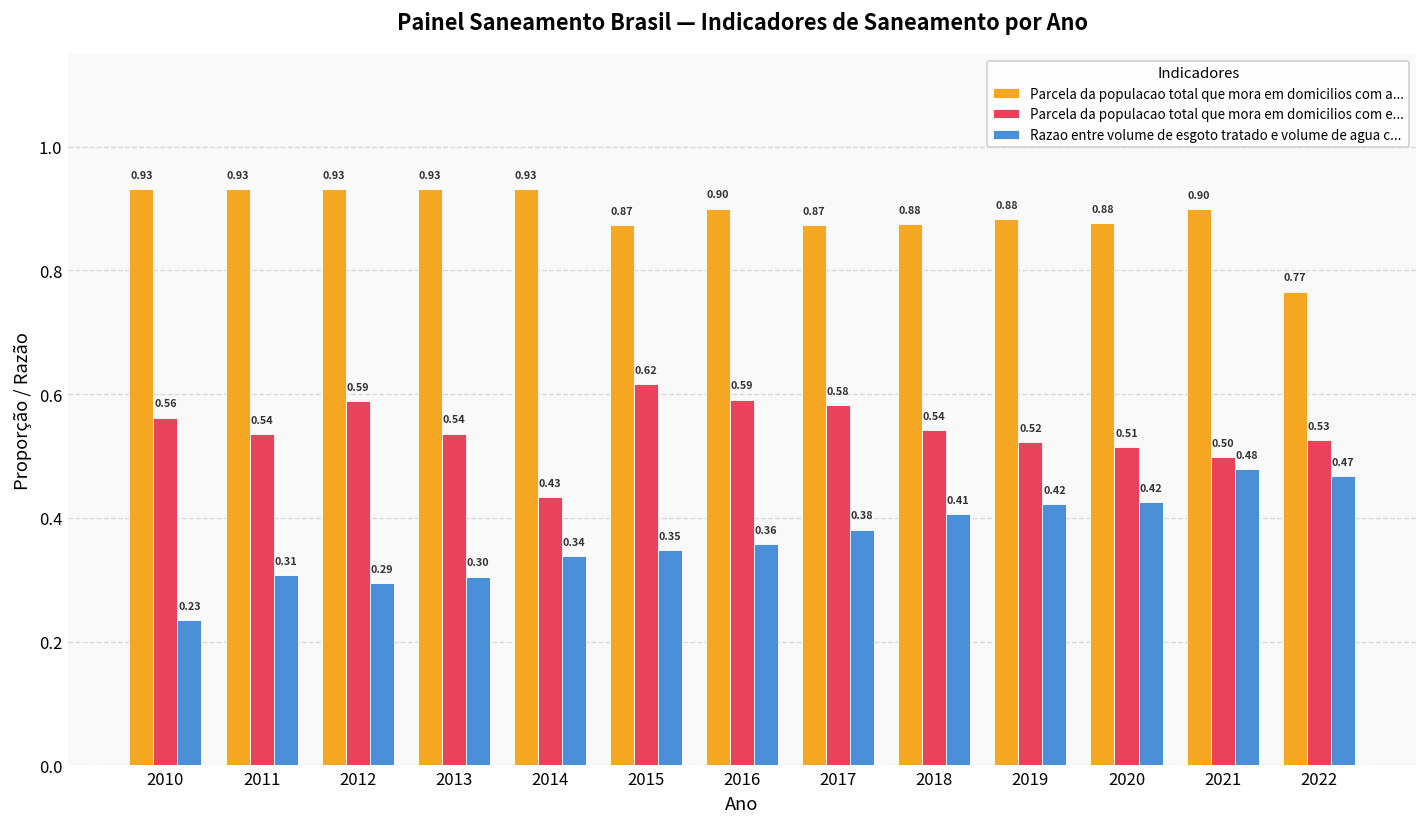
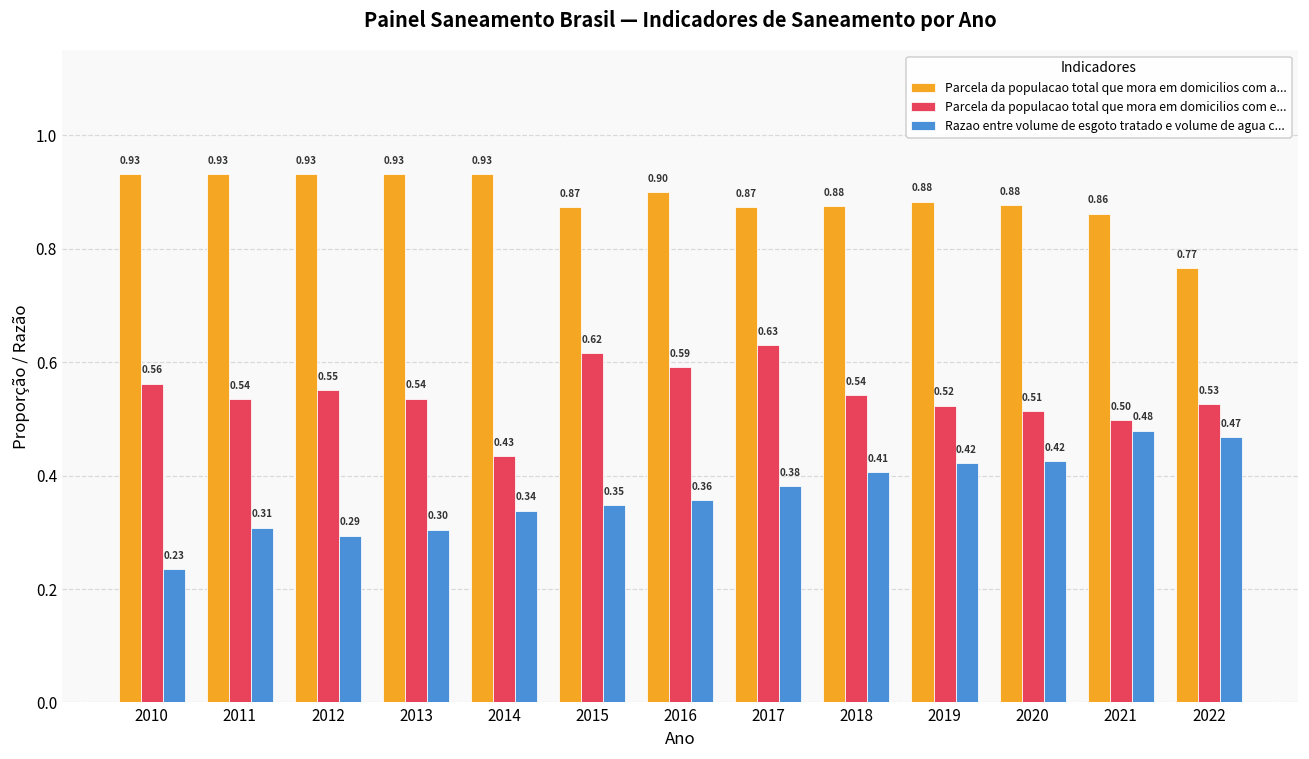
Parcela da populacao total que mora em domicilios com e..., 2012: 0.59 -> 0.55
Parcela da populacao total que mora em domicilios com e..., 2017: 0.58 -> 0.63
Parcela da populacao total que mora em domicilios com a..., 2021: 0.90 -> 0.86
